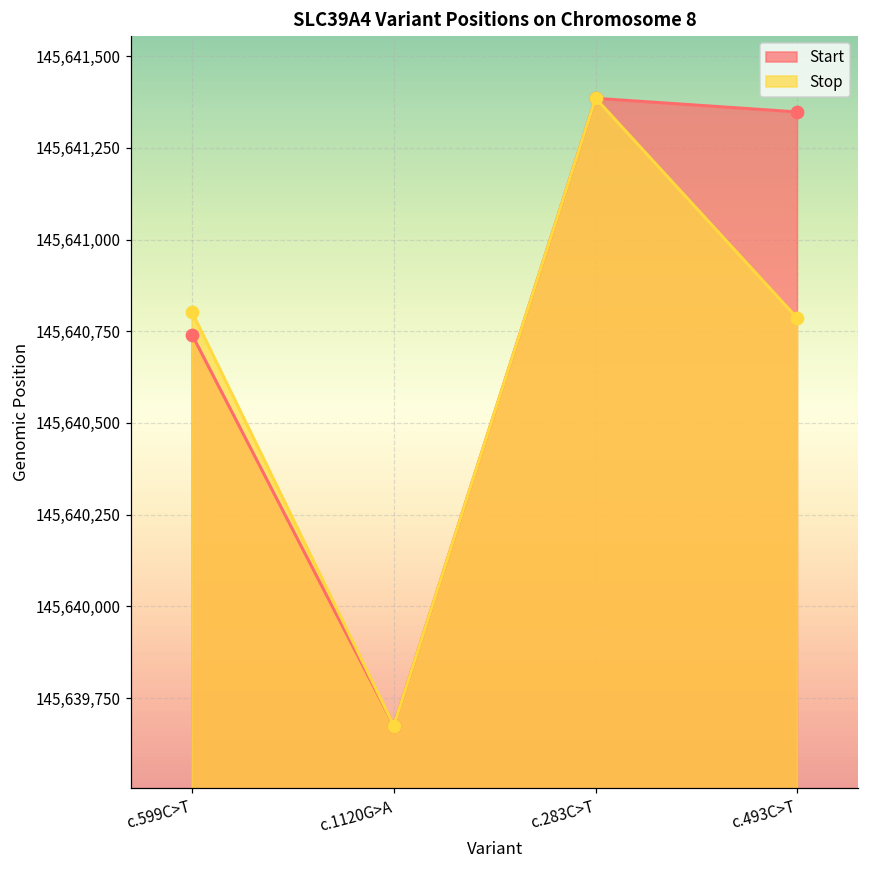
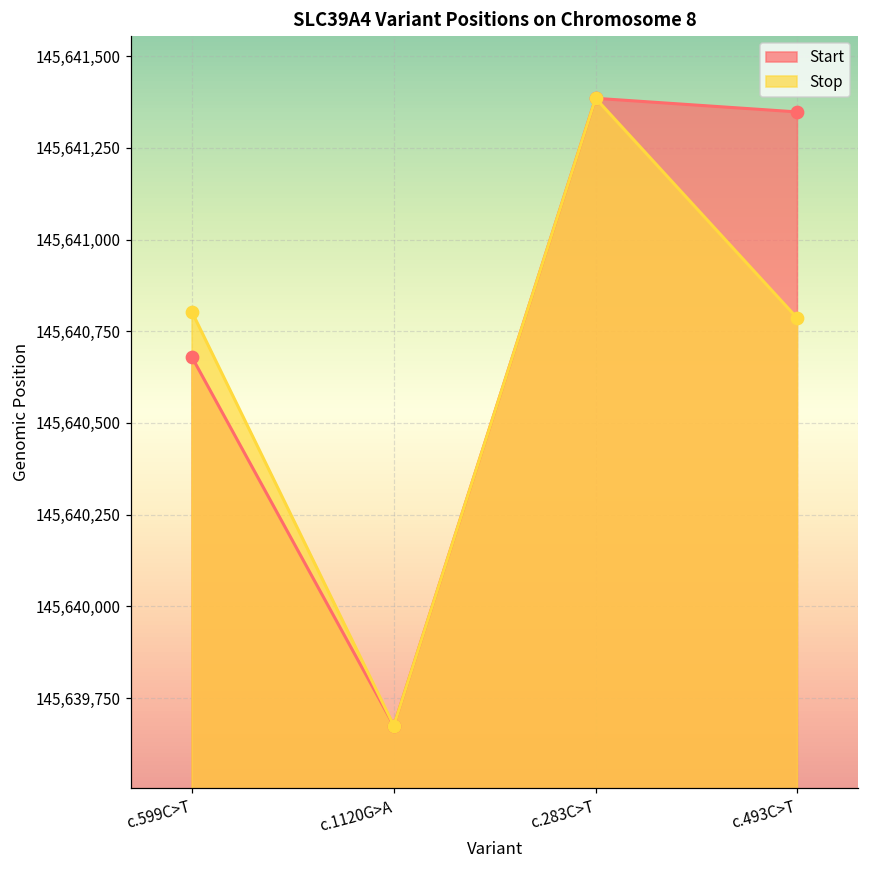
Start, c.599C>T: 145,640,740 -> 145,640,680
